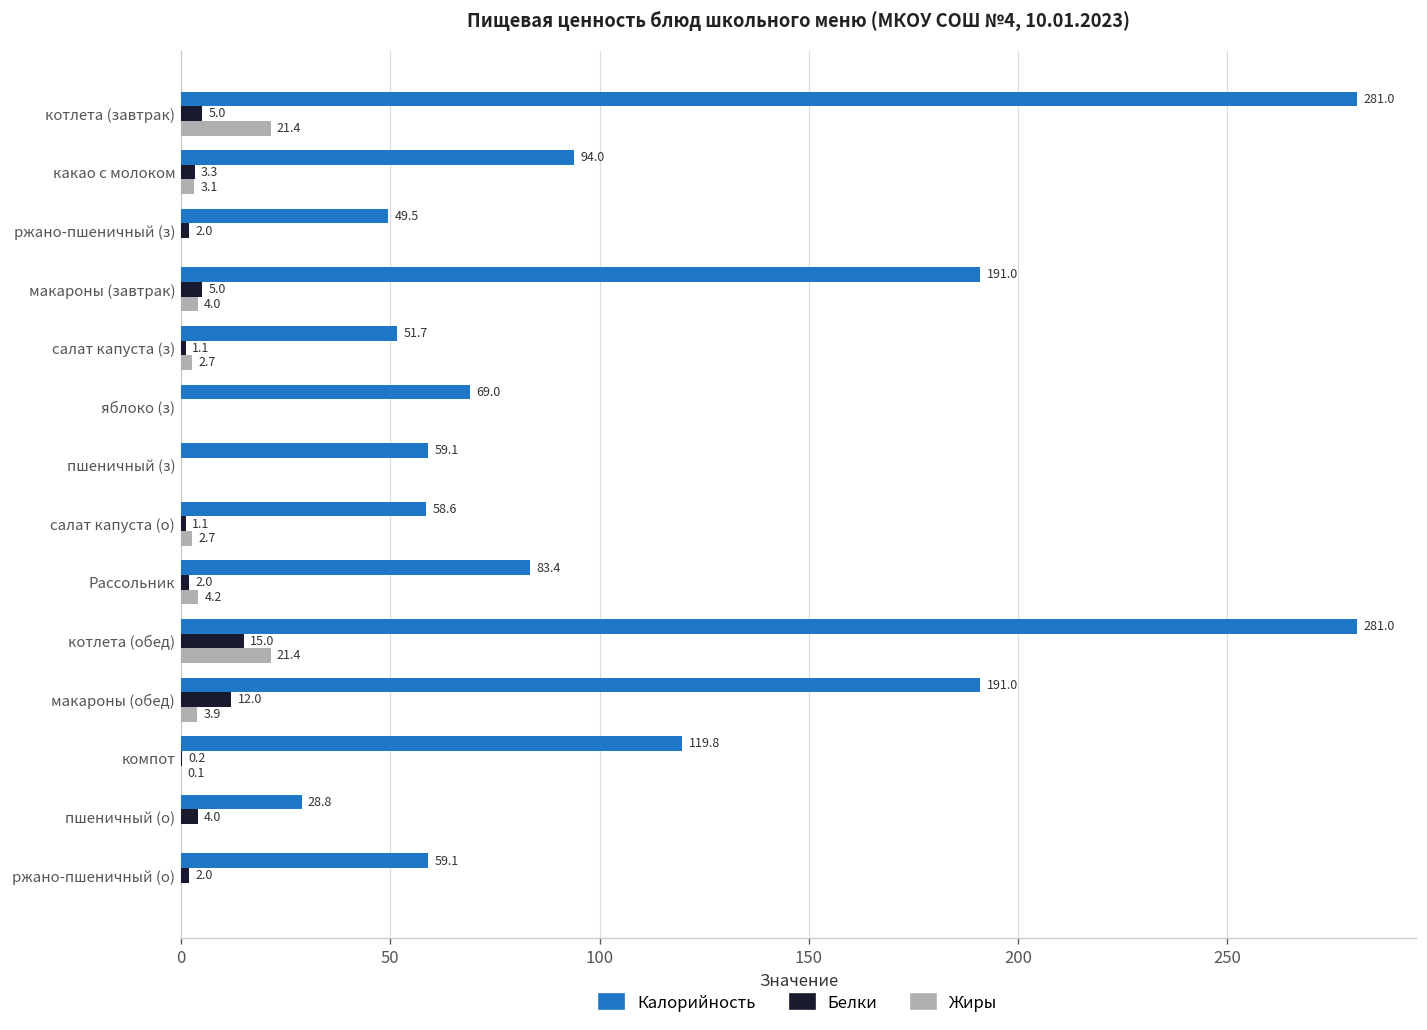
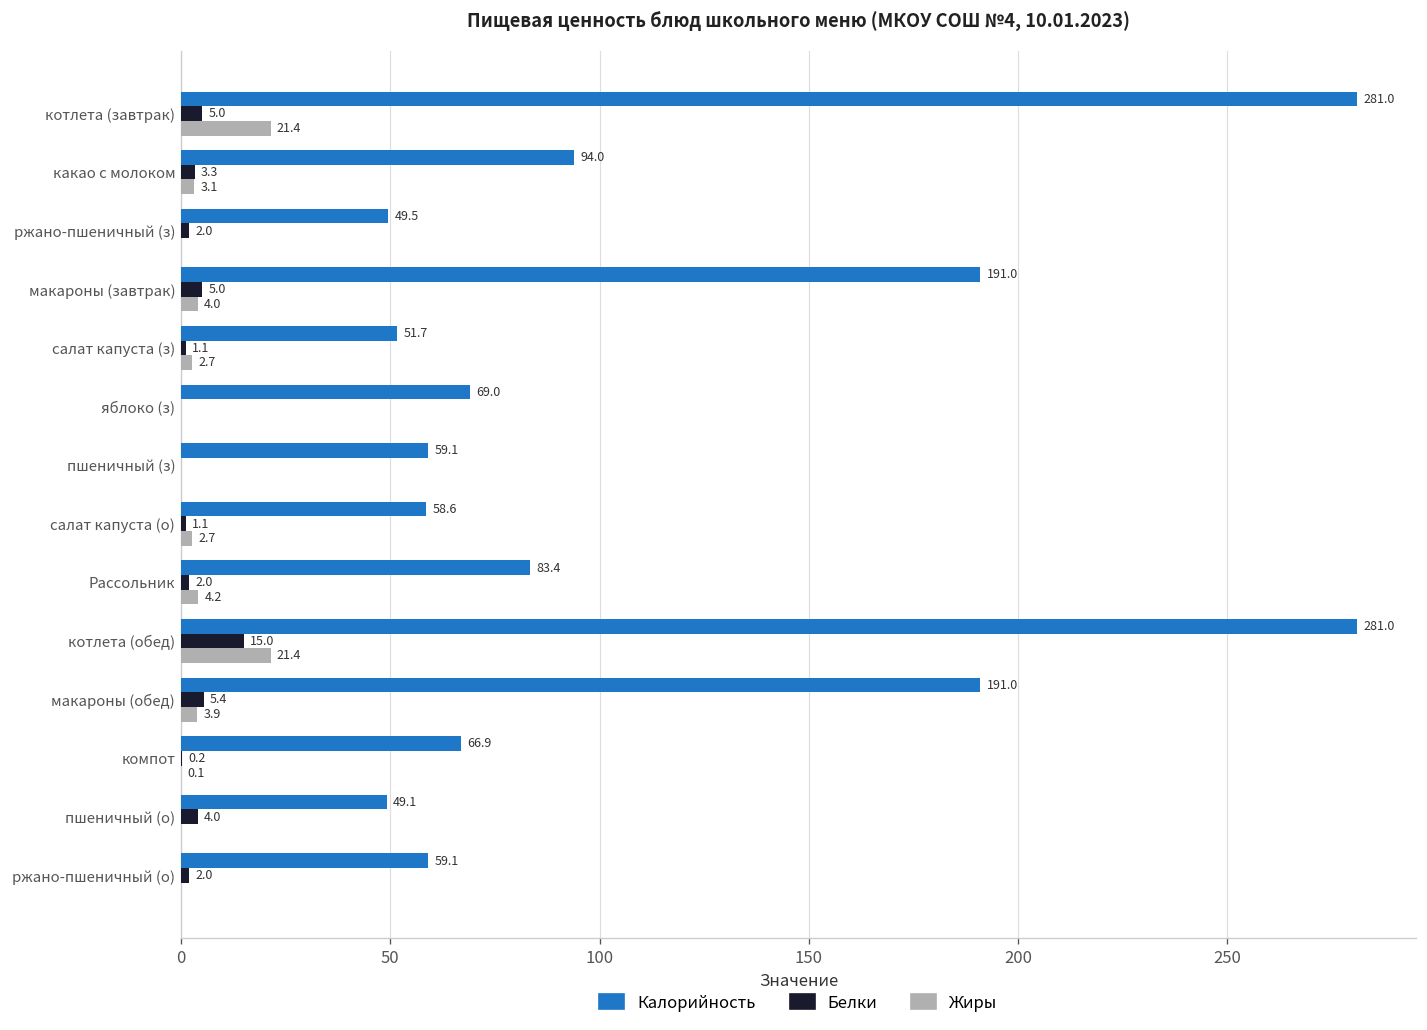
Белки, макароны (обед): 12.0 -> 5.4
Калорийность, компот: 119.8 -> 66.9
Калорийность, пшеничный (о): 28.8 -> 49.1
